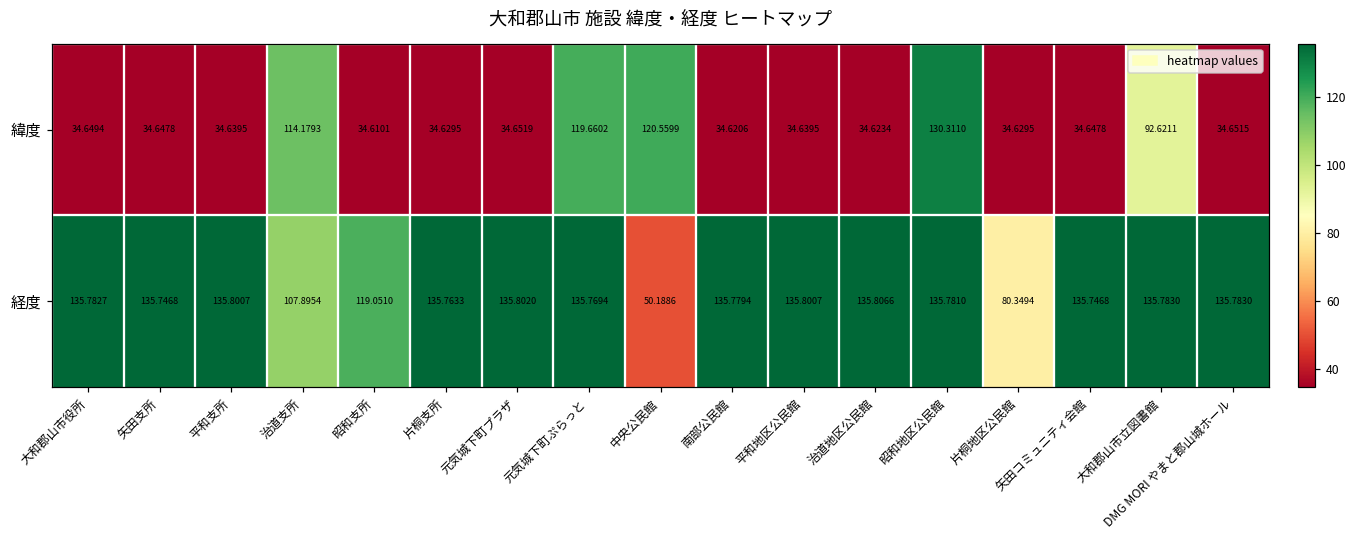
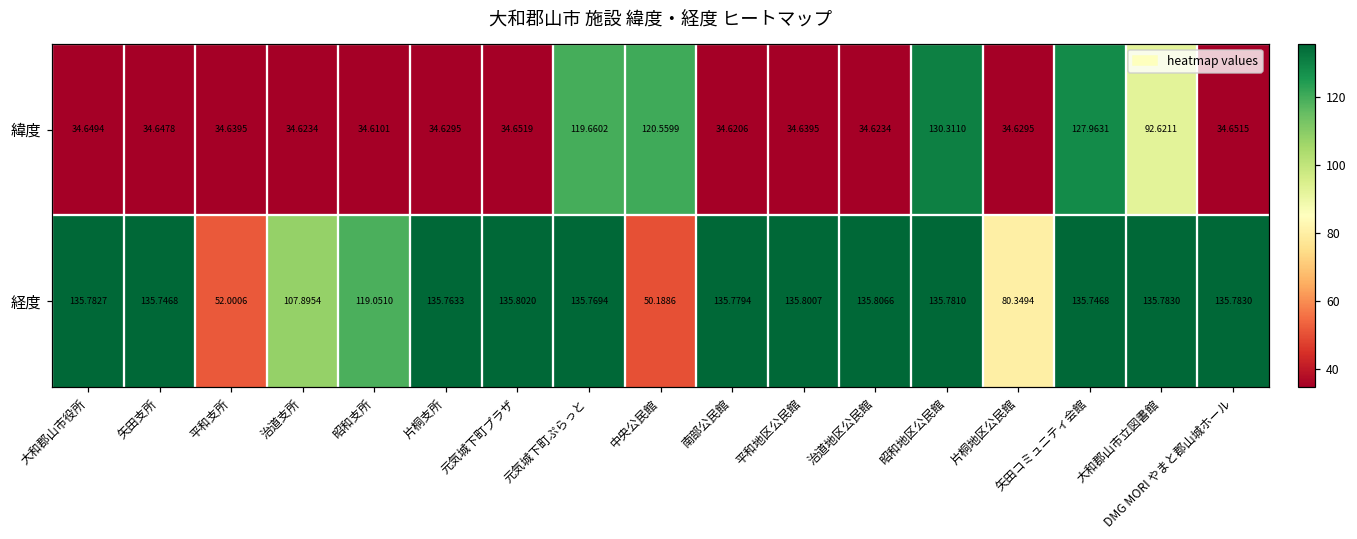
緯度, 治道支所: 114.1793 -> 34.6234
緯度, 矢田コミュニティ会館: 34.6478 -> 127.9631
経度, 平和支所: 135.8007 -> 52.0006
